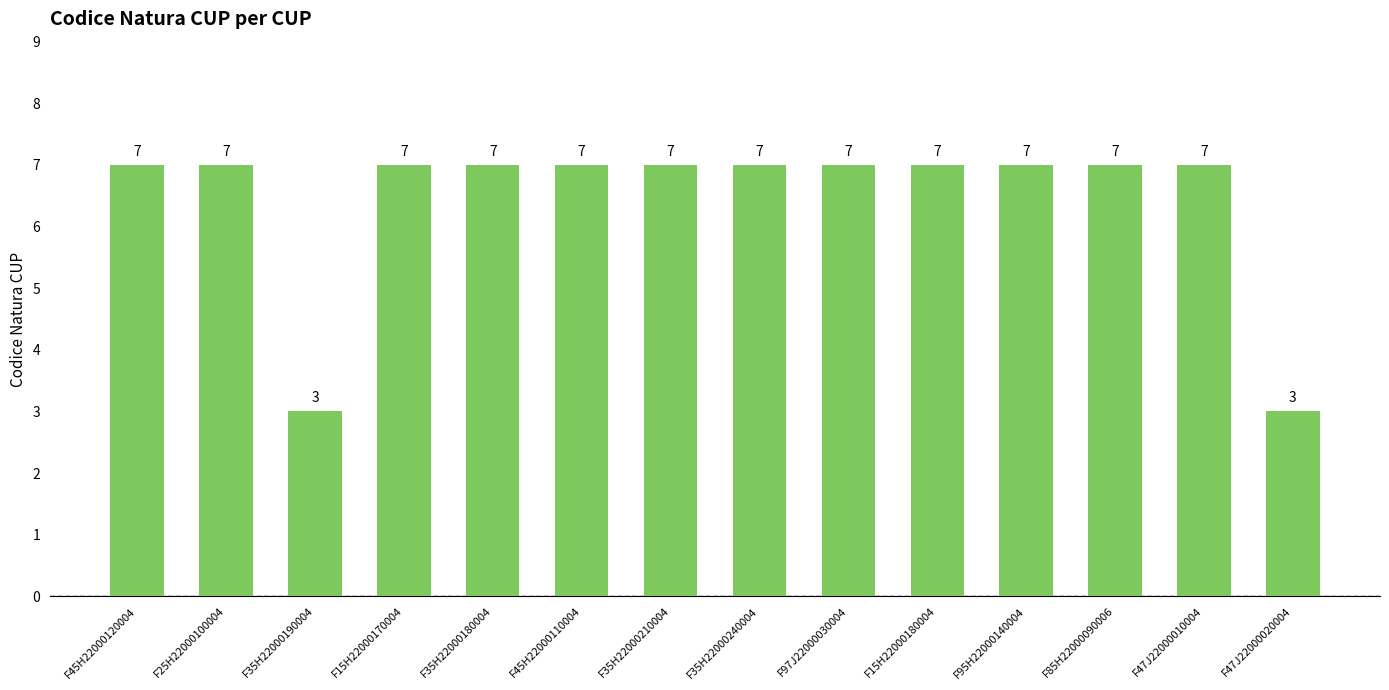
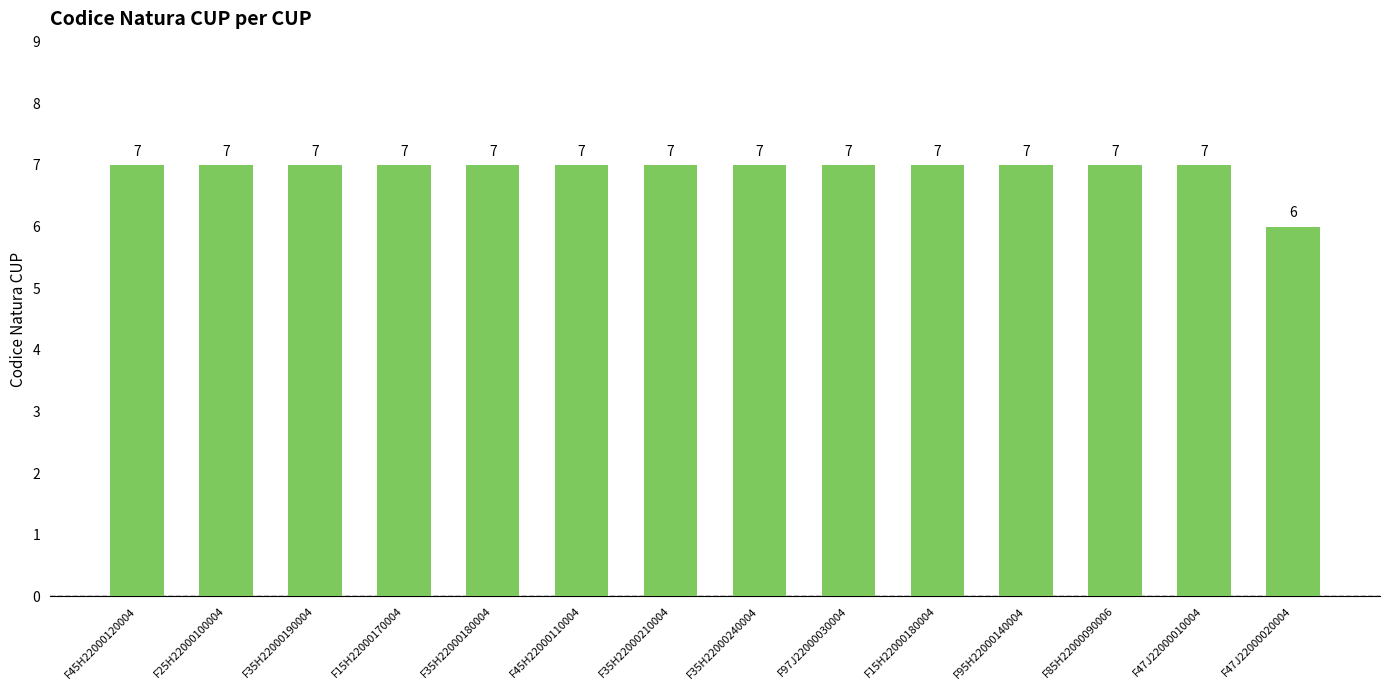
F35H22000190004: 3 -> 7
F47J22000020004: 3 -> 6
